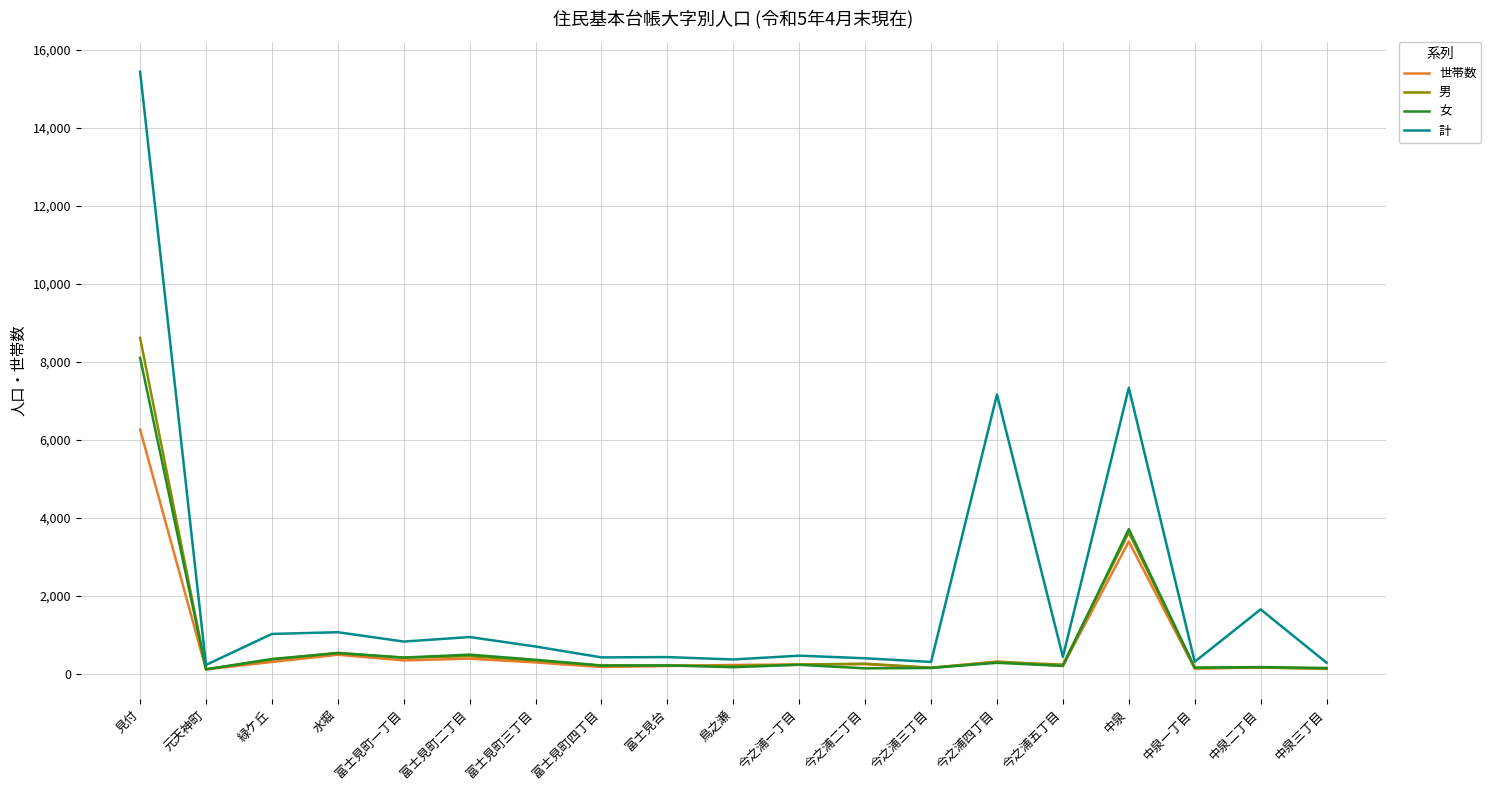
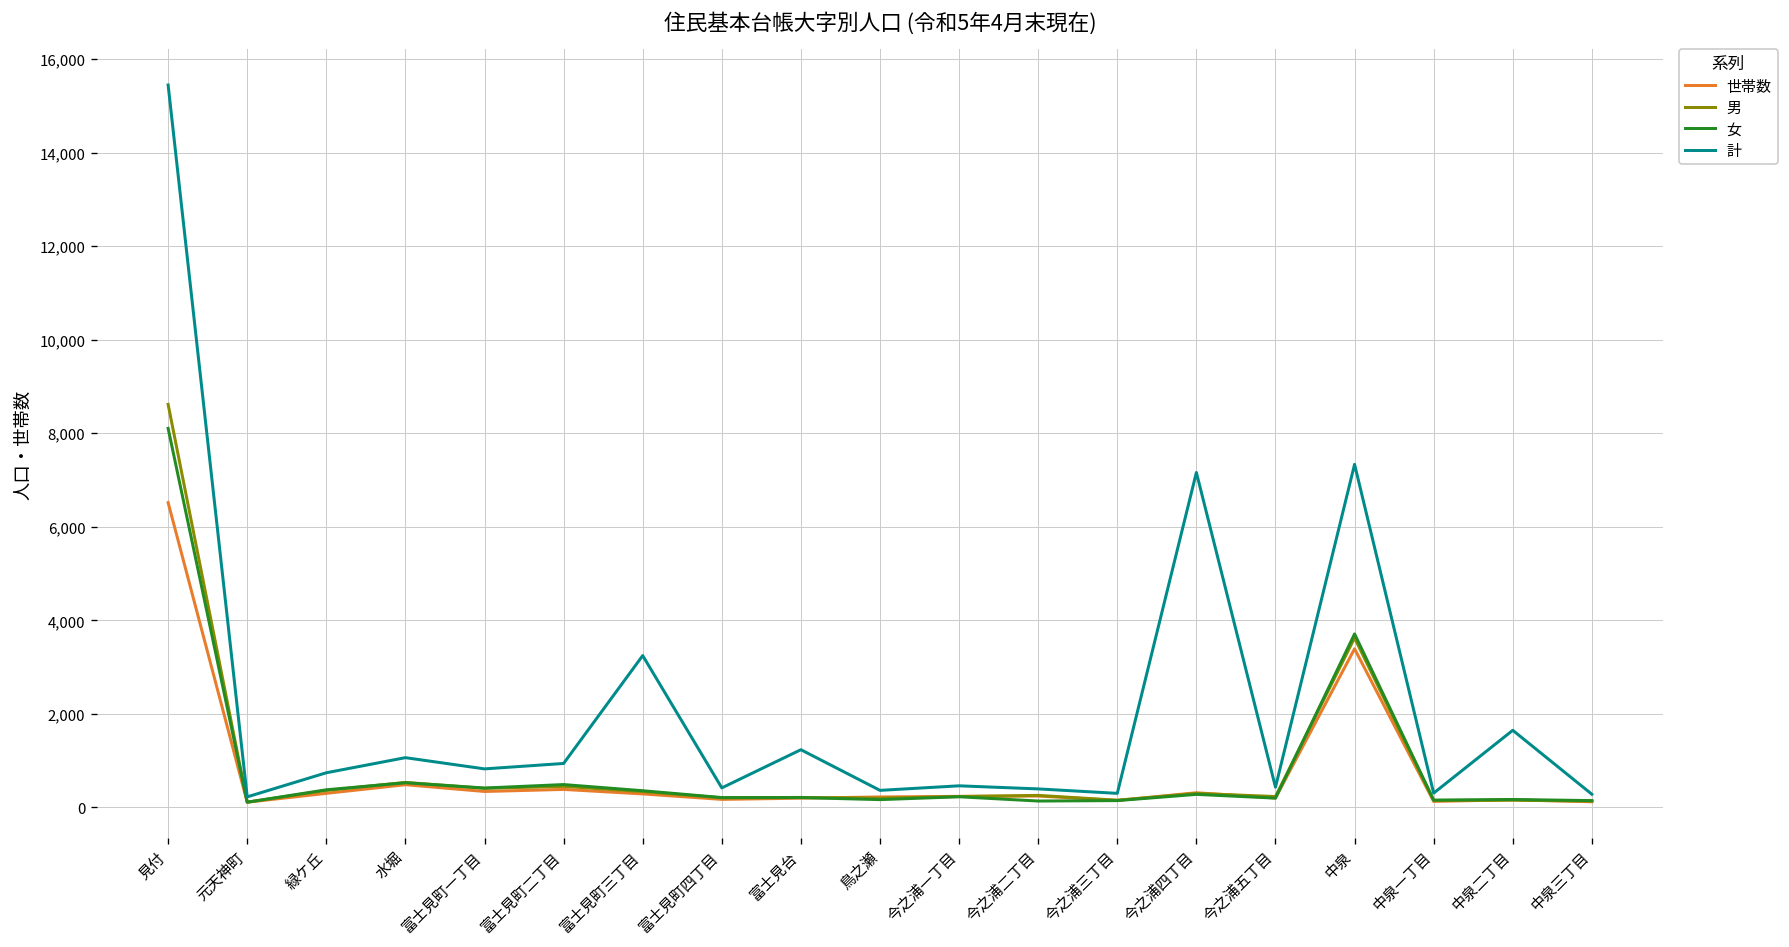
世帯数, 見付: 6,300 -> 6,500
計, 緑ケ丘: 1,000 -> 700
計, 富士見町三丁目: 700 -> 3,200
計, 富士見台: 400 -> 1,200
